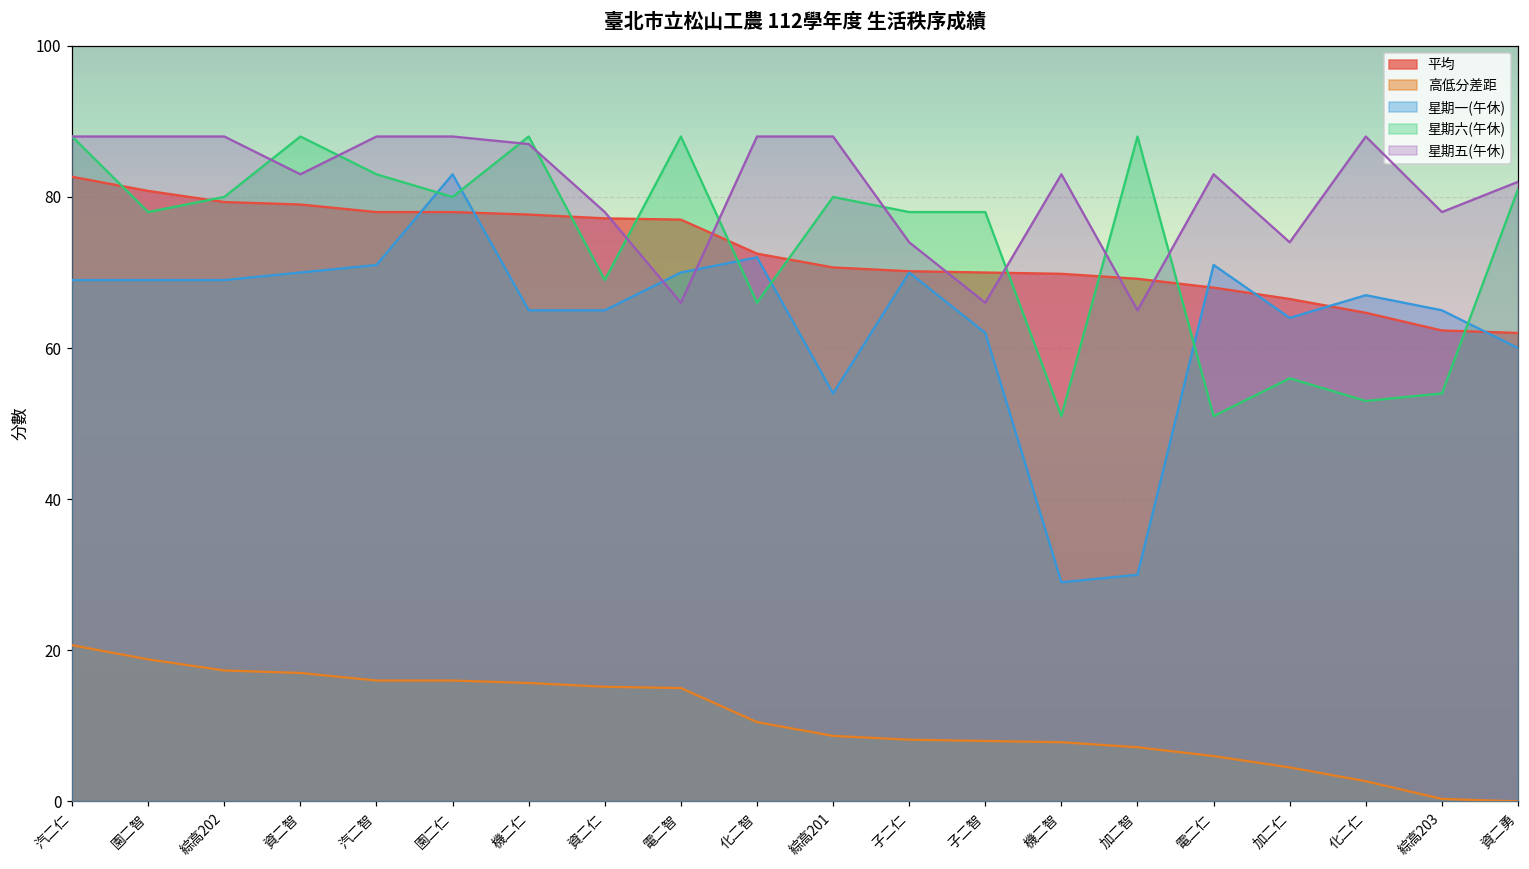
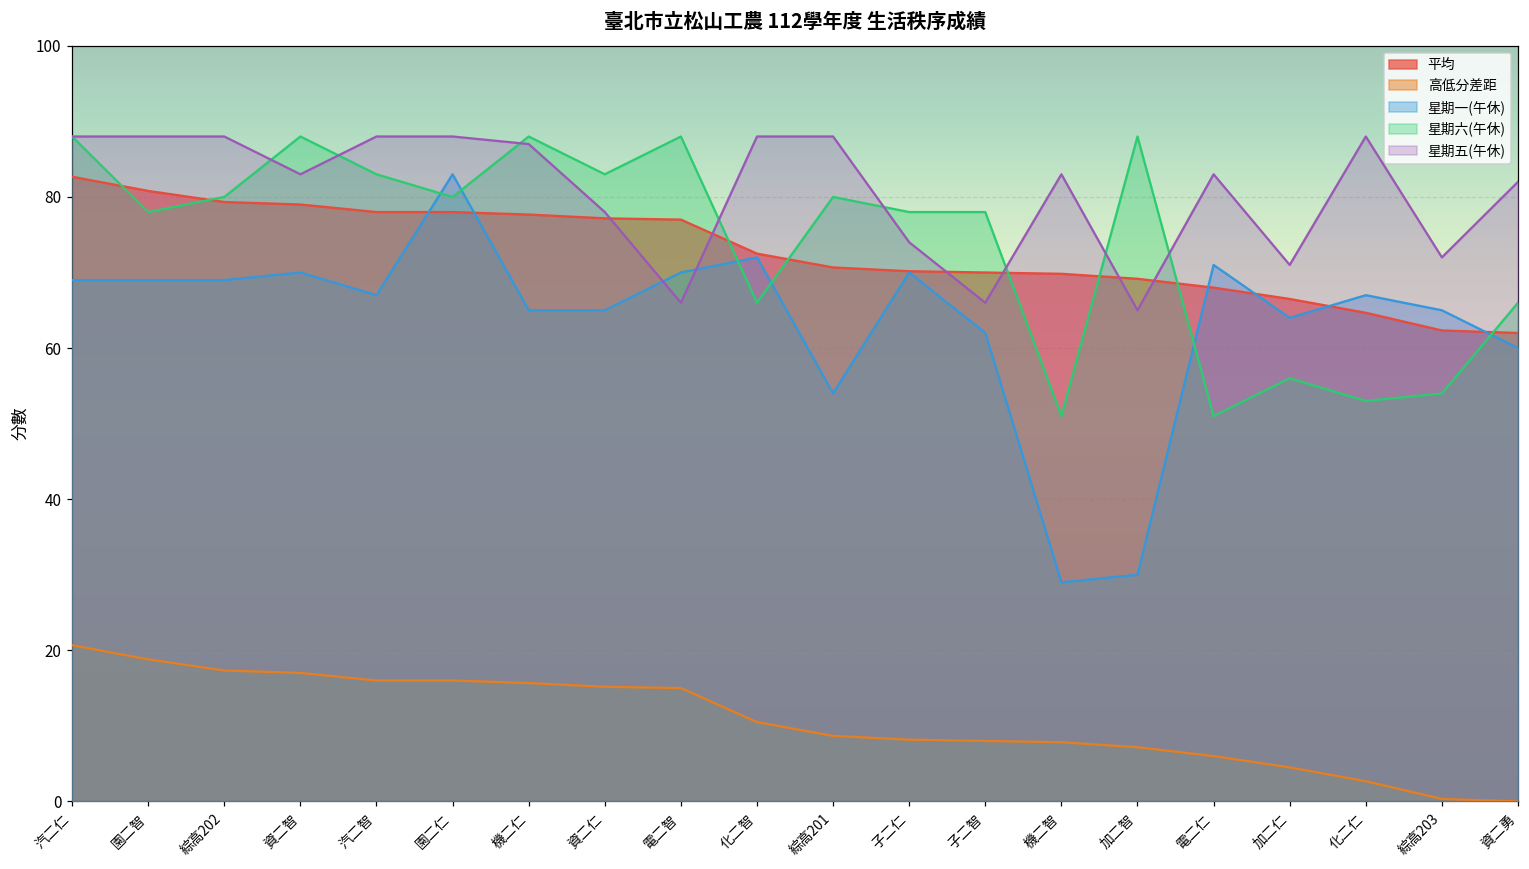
星期一(午休), 汽二智: 71 -> 67
星期六(午休), 資二仁: 69 -> 83
星期五(午休), 加二仁: 74 -> 71
星期五(午休), 綜高203: 78 -> 72
星期六(午休), 資二勇: 81 -> 66
